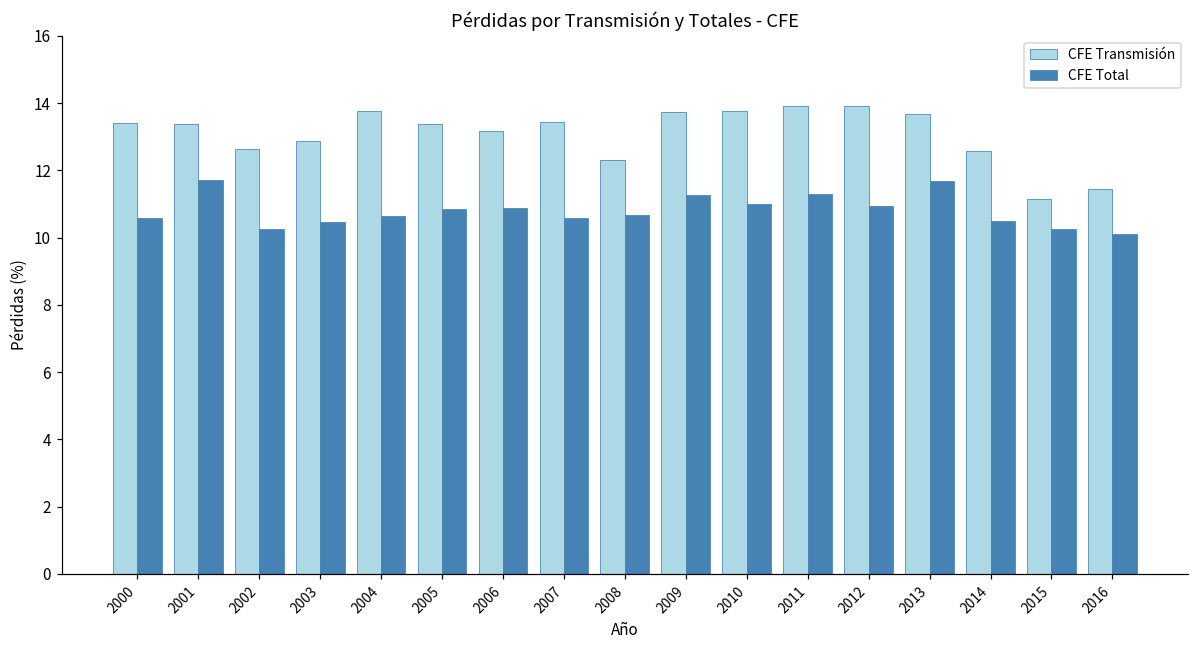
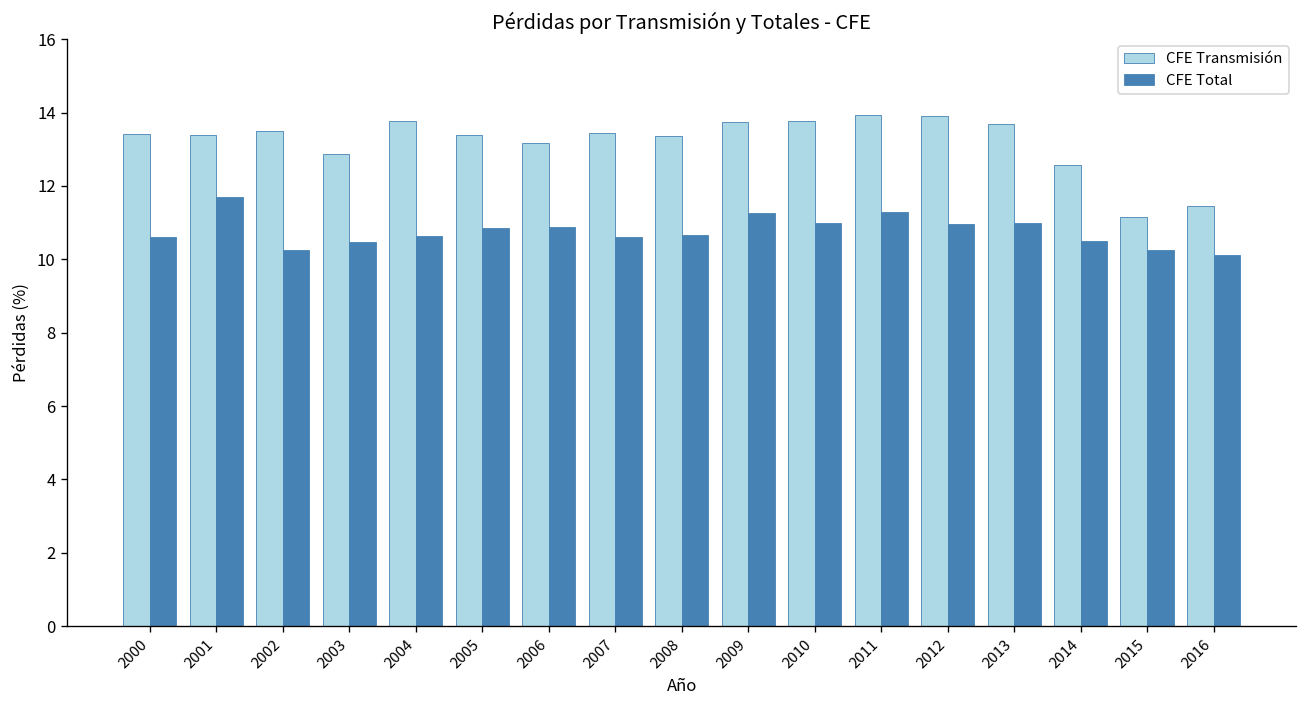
CFE Transmisión, 2002: 12.6 -> 13.5
CFE Transmisión, 2008: 12.3 -> 13.4
CFE Total, 2013: 11.7 -> 11.0
